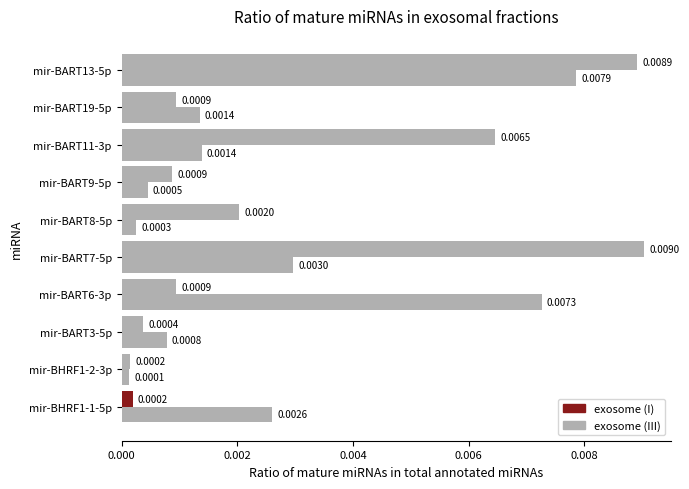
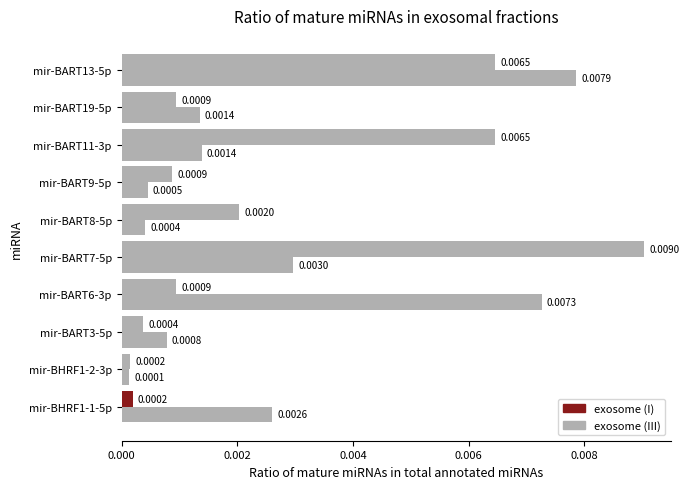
exosome (I), mir-BART13-5p: 0.0089 -> 0.0065
exosome (III), mir-BART8-5p: 0.0003 -> 0.0004
